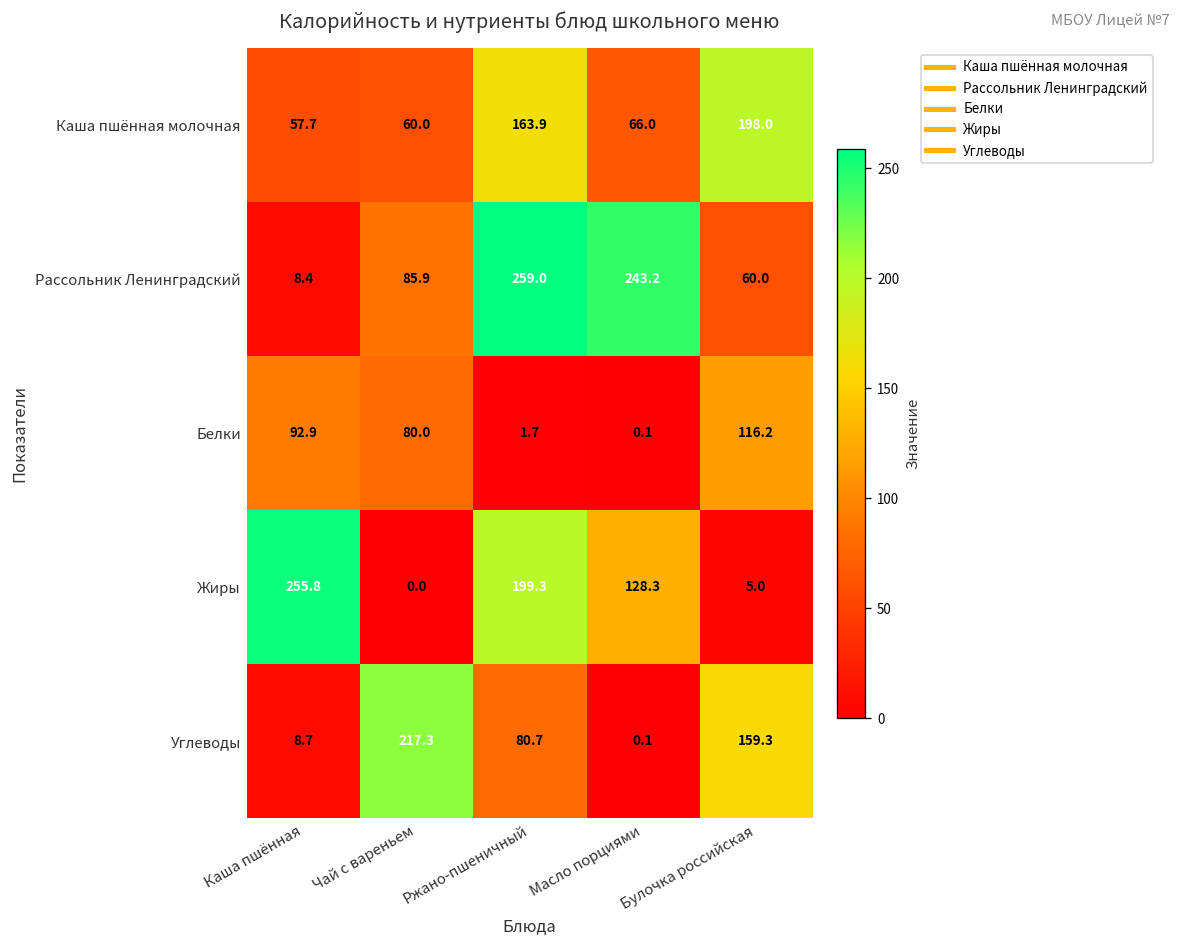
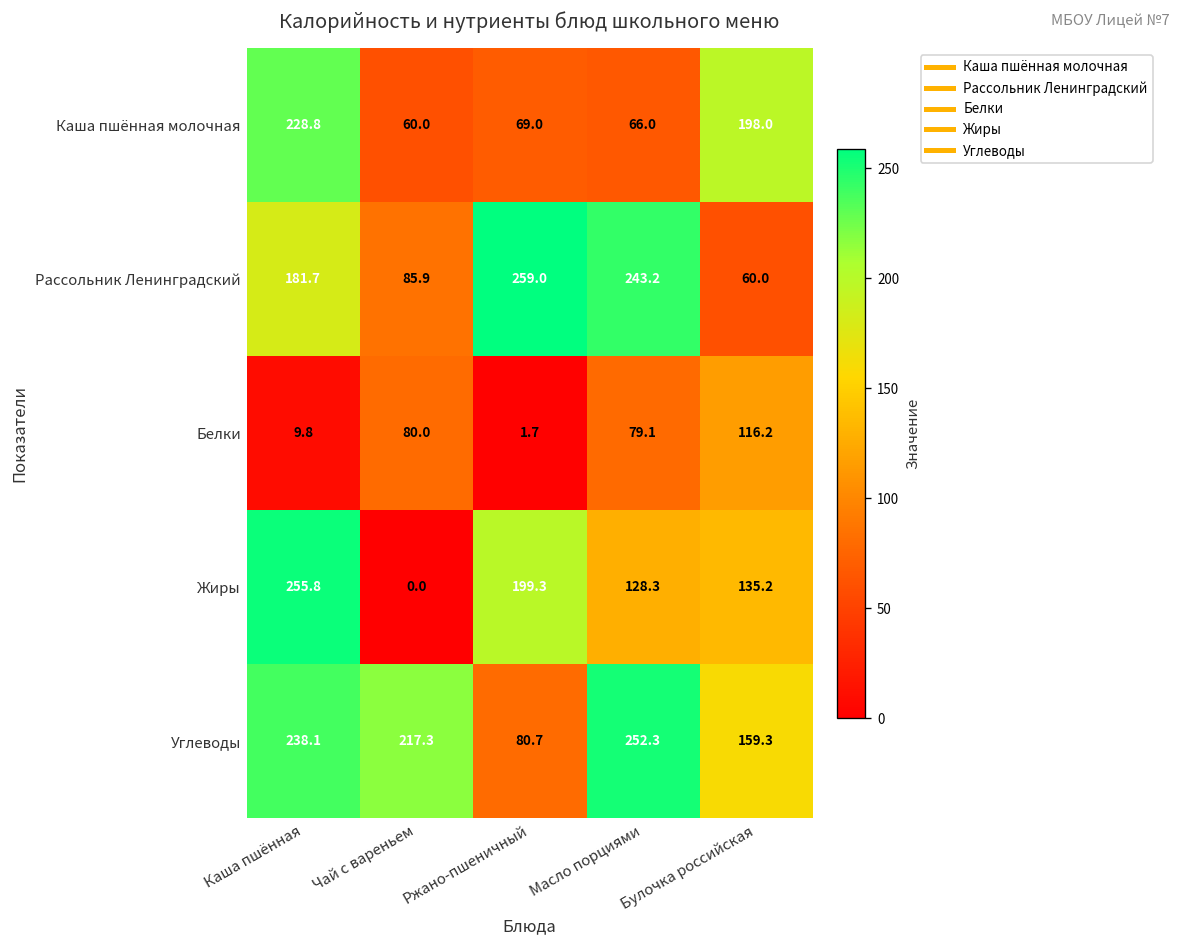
Каша пшённая молочная, Каша пшённая: 57.7 -> 228.8
Каша пшённая молочная, Ржано-пшеничный: 163.9 -> 69.0
Рассольник Ленинградский, Каша пшённая: 8.4 -> 181.7
Белки, Каша пшённая: 92.9 -> 9.8
Белки, Масло порциями: 0.1 -> 79.1
Жиры, Булочка российская: 5.0 -> 135.2
Углеводы, Каша пшённая: 8.7 -> 238.1
Углеводы, Масло порциями: 0.1 -> 252.3
